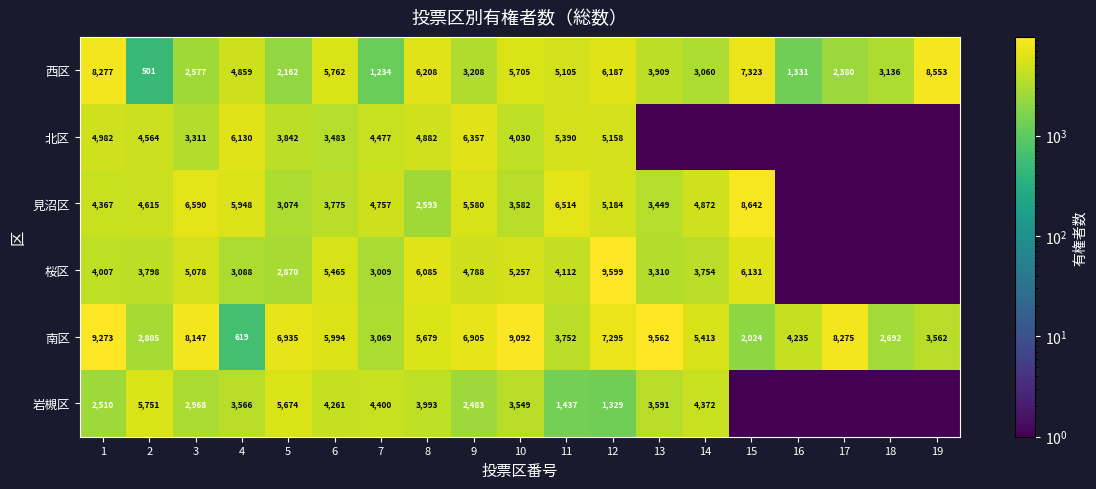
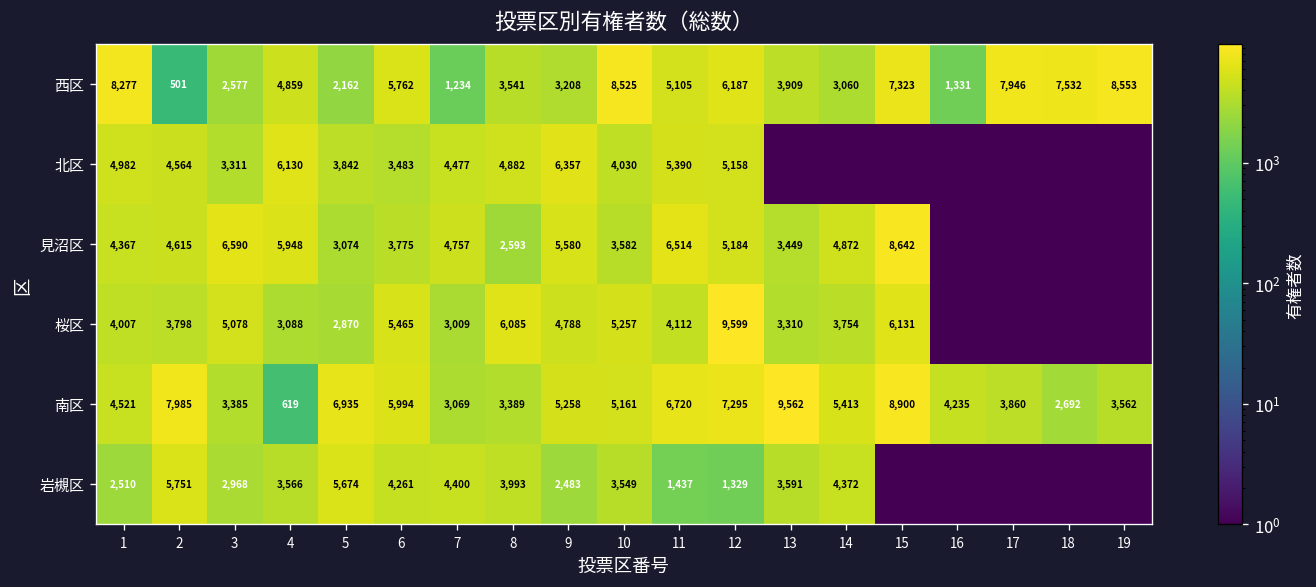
西区, 8: 6,208 -> 3,541
西区, 10: 5,705 -> 8,525
西区, 17: 2,380 -> 7,946
西区, 18: 3,136 -> 7,532
南区, 1: 9,273 -> 4,521
南区, 2: 2,805 -> 7,985
南区, 3: 8,147 -> 3,385
南区, 8: 5,679 -> 3,389
南区, 9: 6,905 -> 5,258
南区, 10: 9,092 -> 5,161
南区, 11: 3,752 -> 6,720
南区, 15: 2,024 -> 8,900
南区, 17: 8,275 -> 3,860
